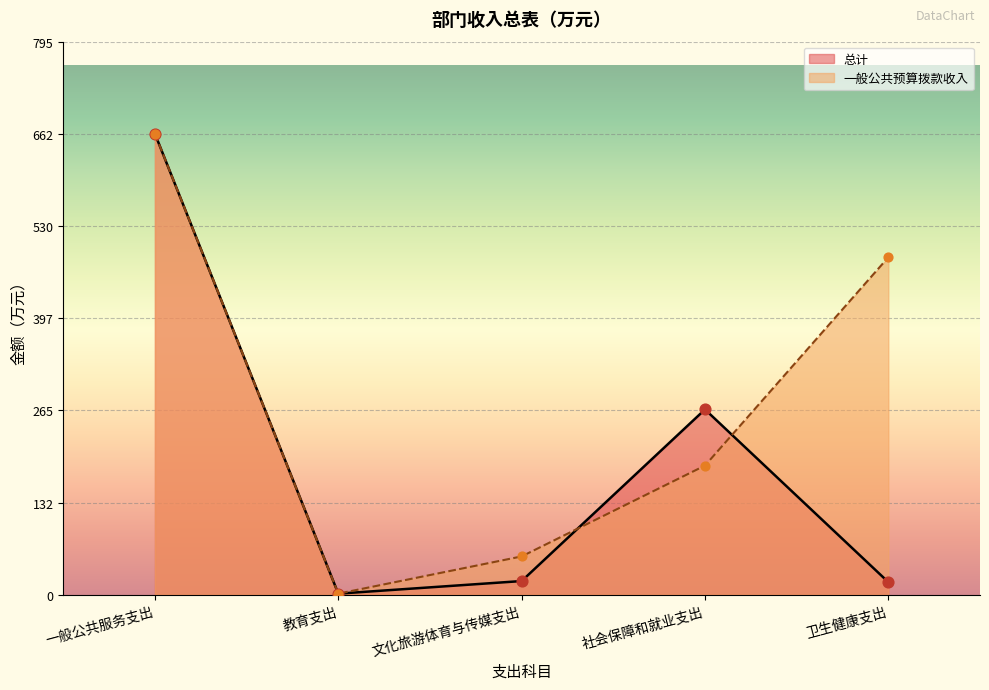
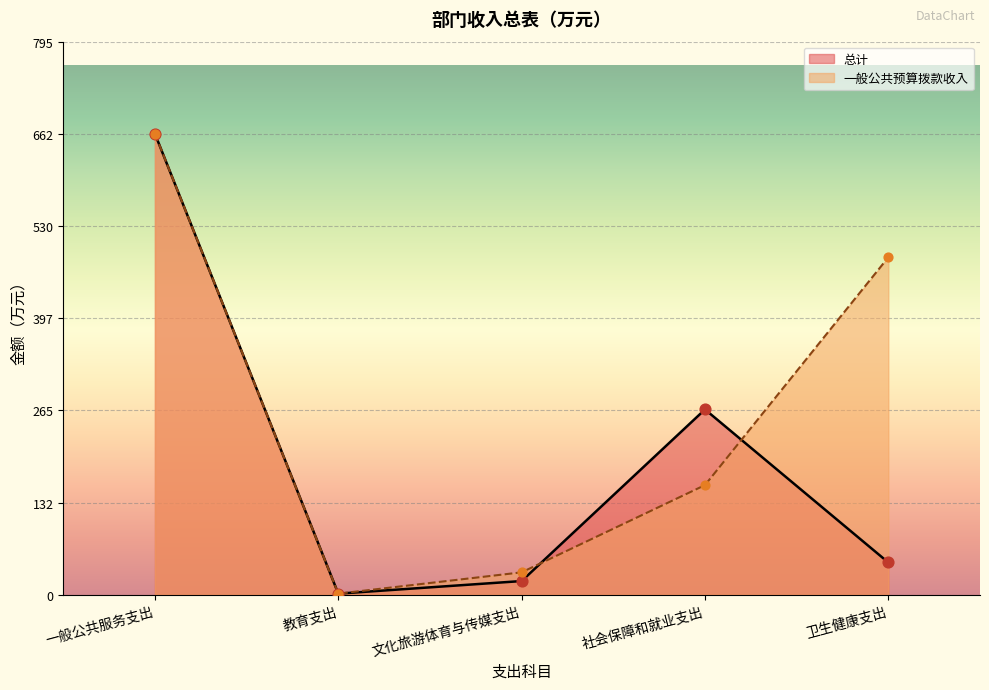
一般公共预算拨款收入, 文化旅游体育与传媒支出: 60 -> 30
一般公共预算拨款收入, 社会保障和就业支出: 190 -> 160
总计, 卫生健康支出: 20 -> 50
